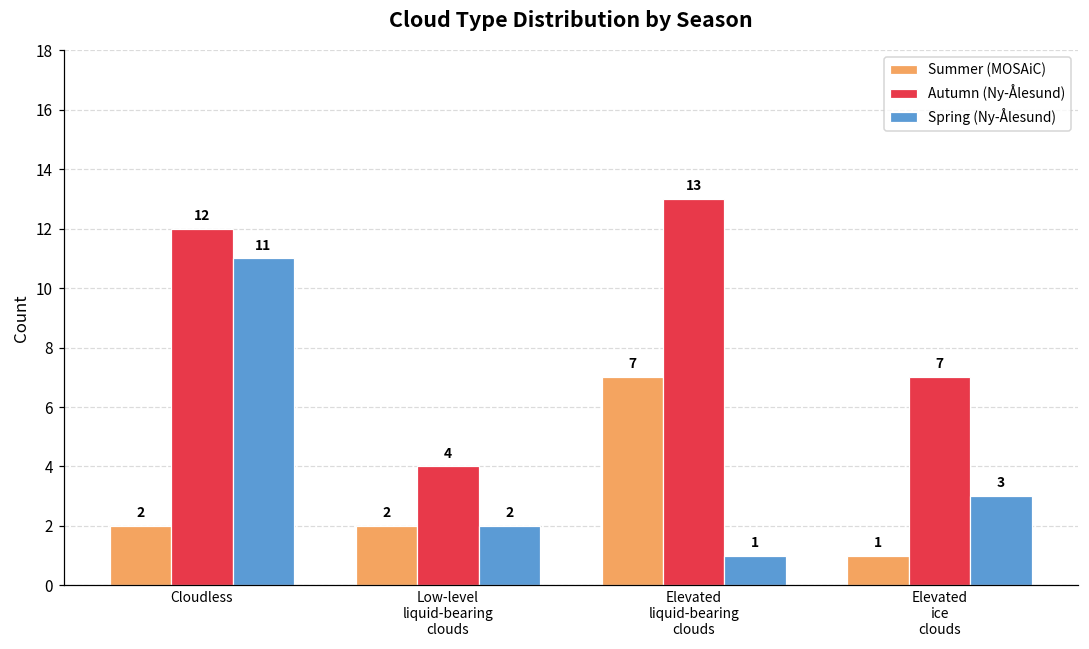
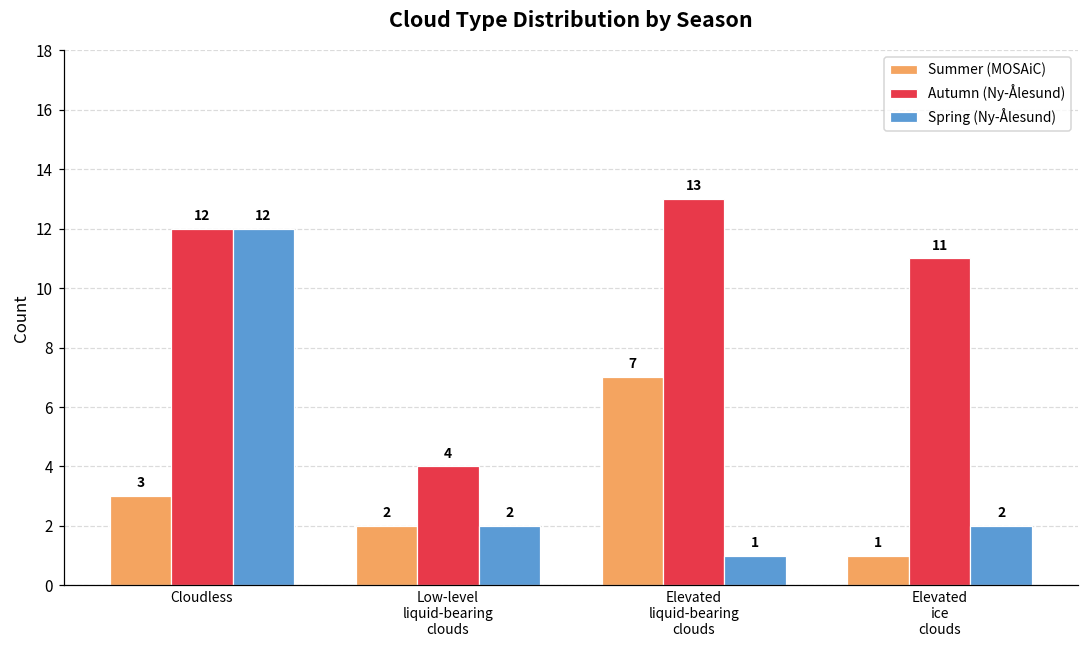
Summer (MOSAiC), Cloudless: 2 -> 3
Spring (Ny-Ålesund), Cloudless: 11 -> 12
Autumn (Ny-Ålesund), Elevated ice clouds: 7 -> 11
Spring (Ny-Ålesund), Elevated ice clouds: 3 -> 2
